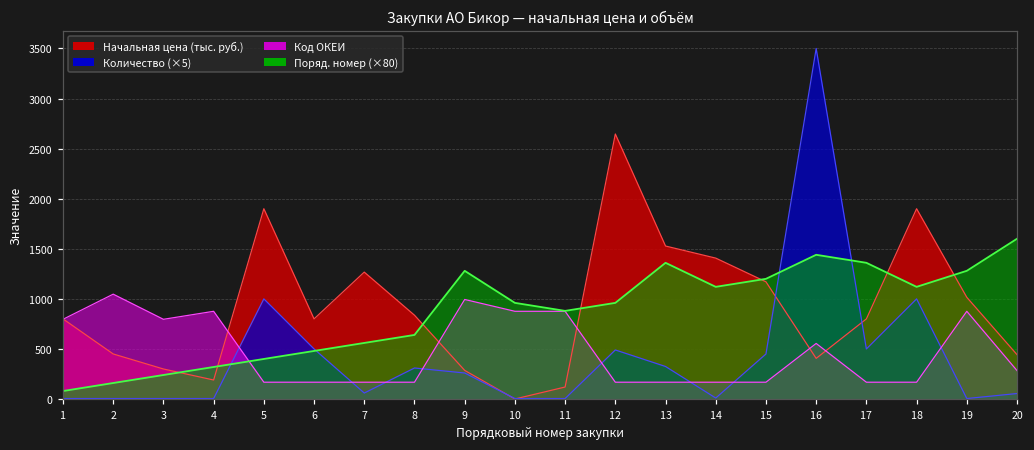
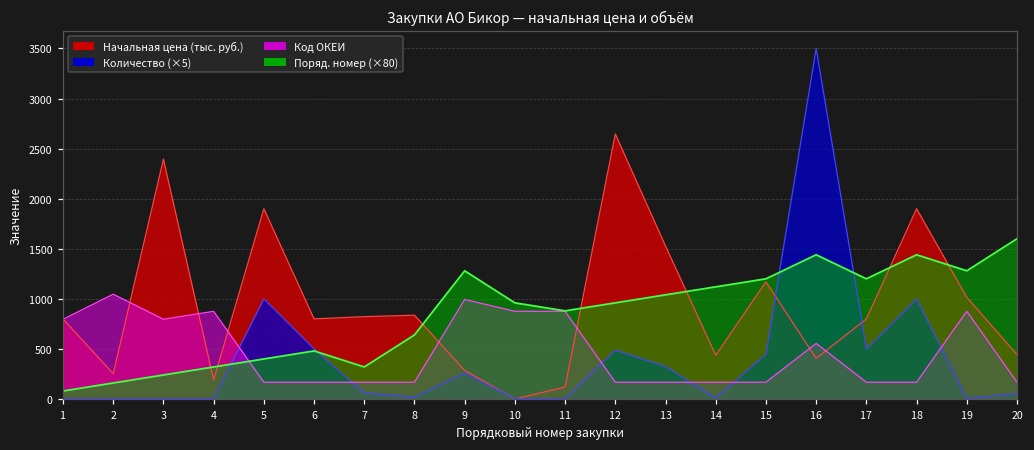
Начальная цена (тыс. руб.), 2: 500 -> 300
Начальная цена (тыс. руб.), 3: 300 -> 2400
Начальная цена (тыс. руб.), 7: 1300 -> 800
Поряд. номер (×80), 7: 600 -> 300
Количество (×5), 8: 300 -> 0
Поряд. номер (×80), 13: 1400 -> 1000
Начальная цена (тыс. руб.), 14: 1400 -> 400
Поряд. номер (×80), 17: 1400 -> 1200
Поряд. номер (×80), 18: 1100 -> 1400
Код ОКЕИ, 20: 300 -> 200
